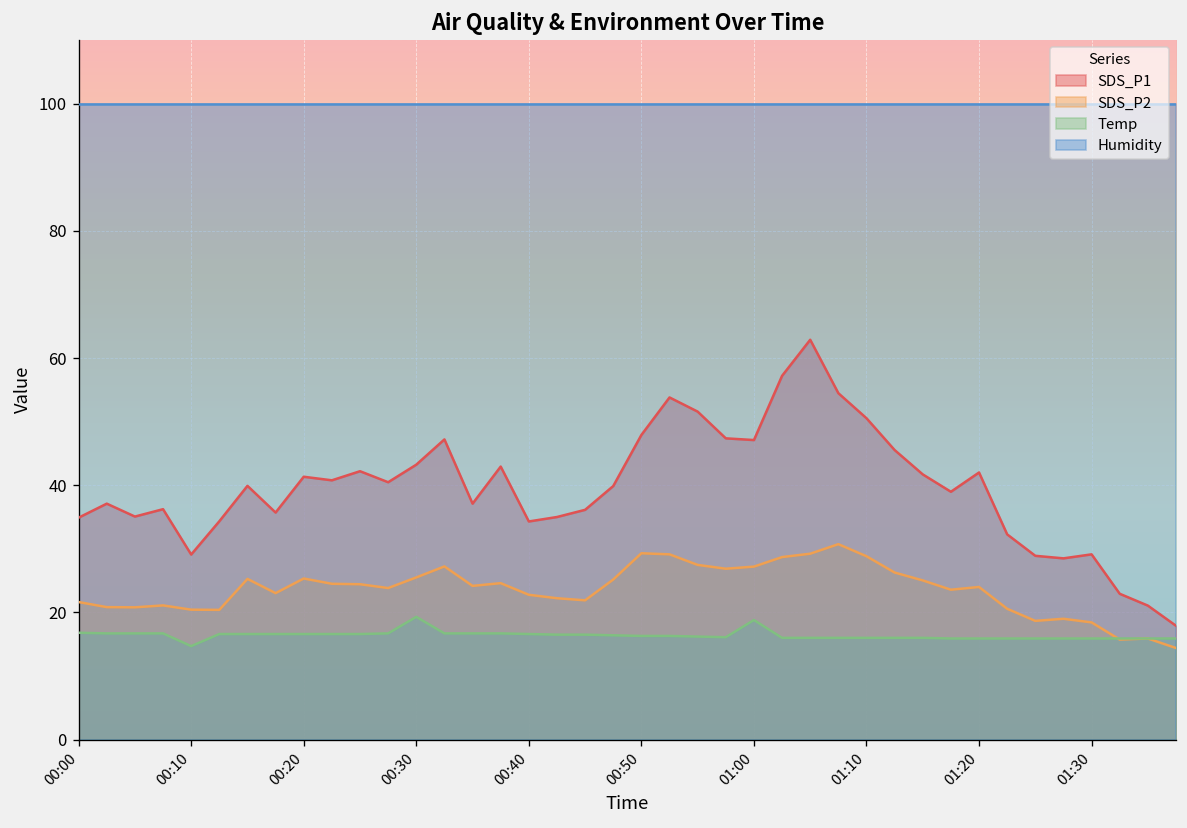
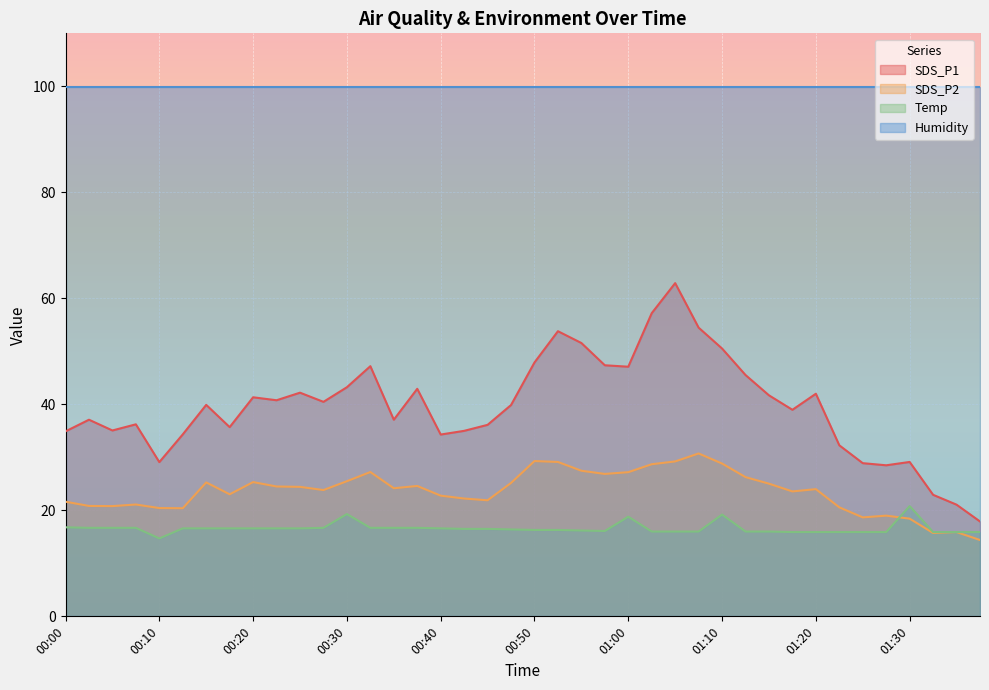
Temp, 01:10: 16 -> 19
Temp, 01:30: 16 -> 21
